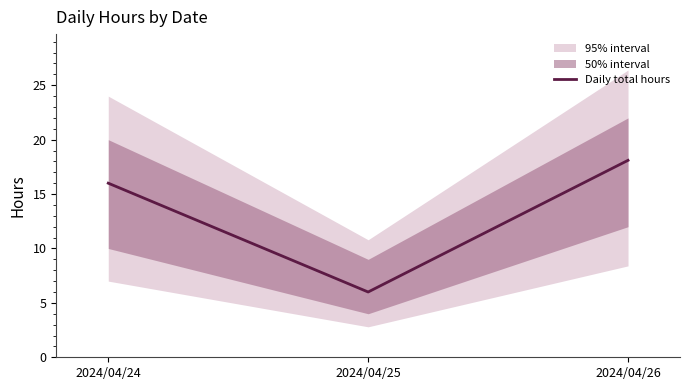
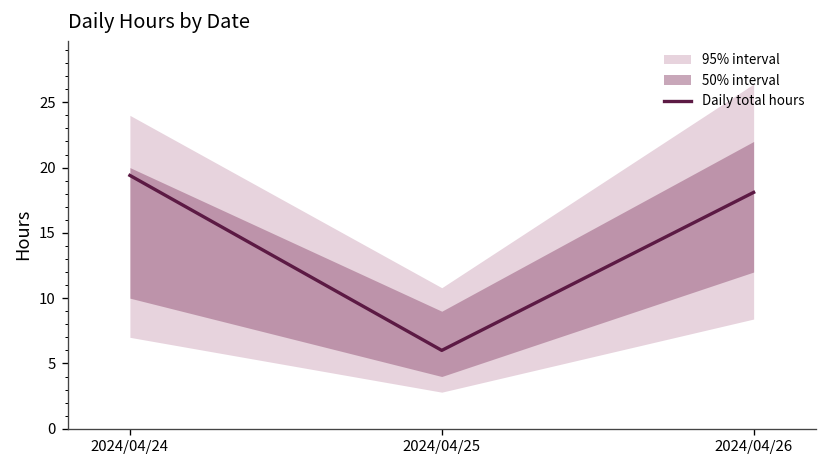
Daily total hours, 2024/04/24: 16.0 -> 19.4
